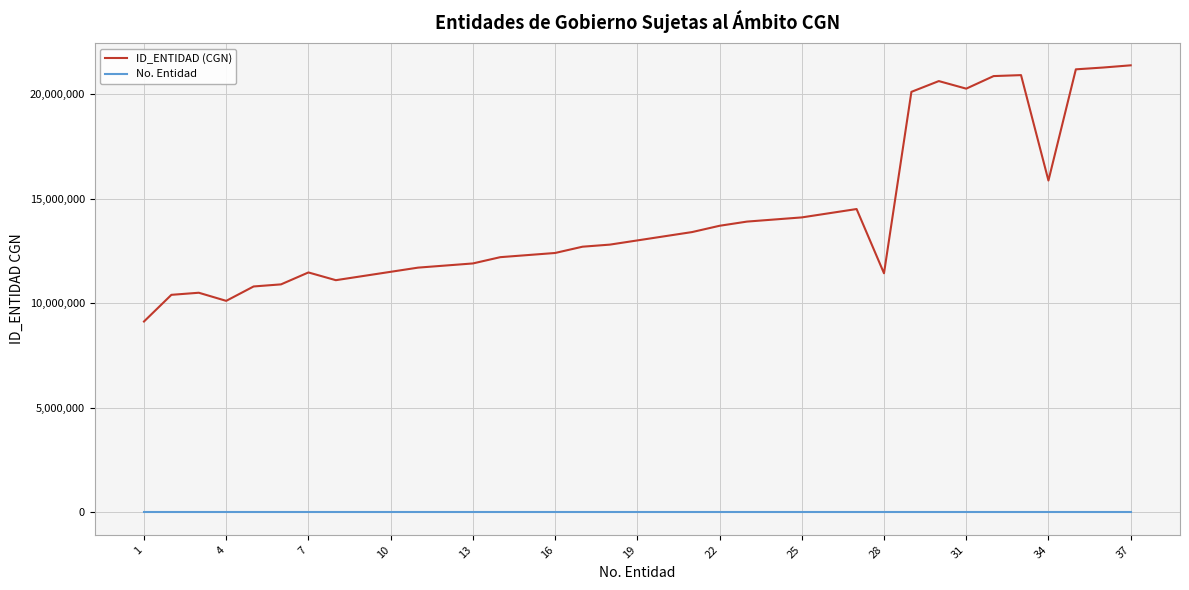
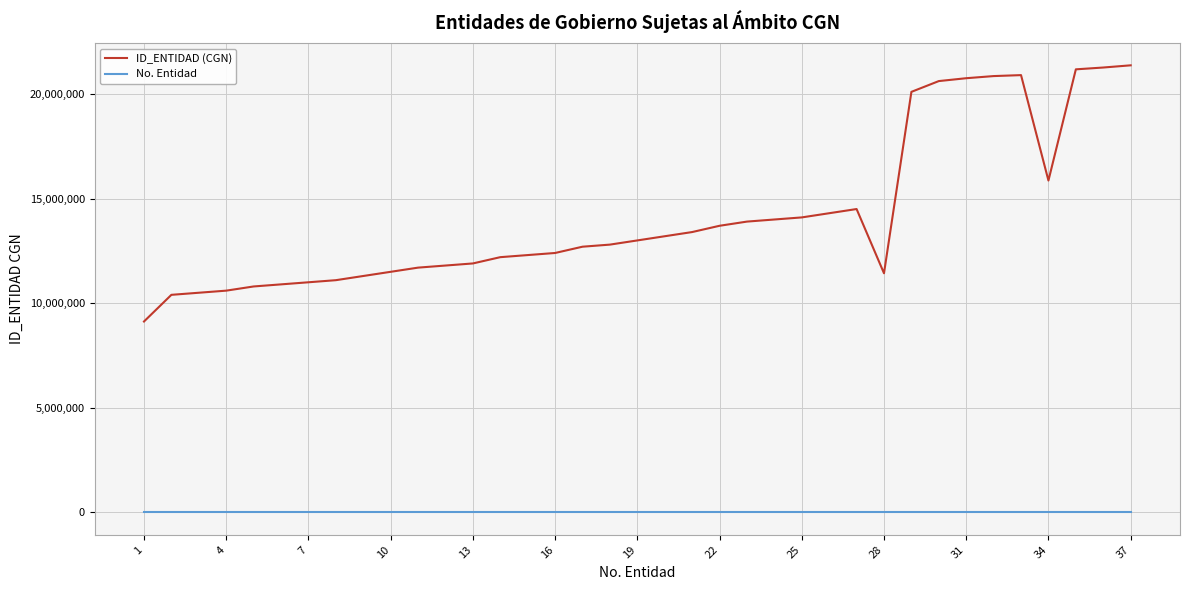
ID_ENTIDAD (CGN), 4: 10,100,000 -> 10,600,000
ID_ENTIDAD (CGN), 7: 11,500,000 -> 11,000,000
ID_ENTIDAD (CGN), 31: 20,300,000 -> 20,800,000
